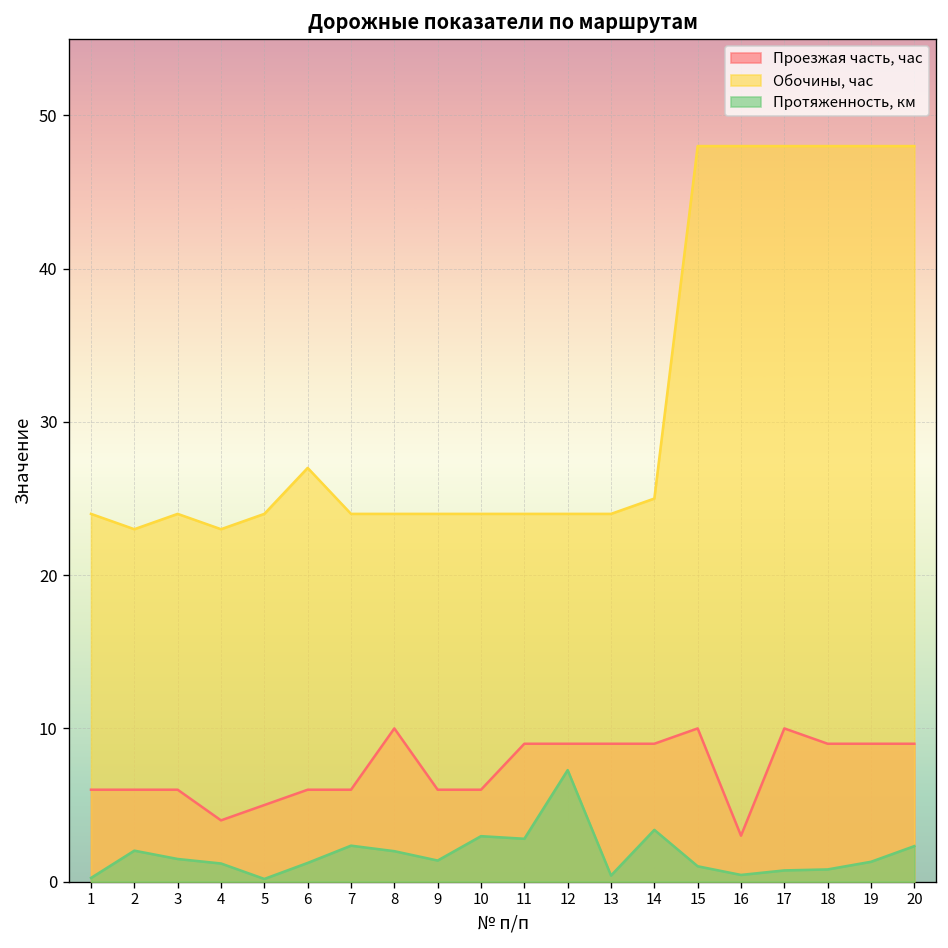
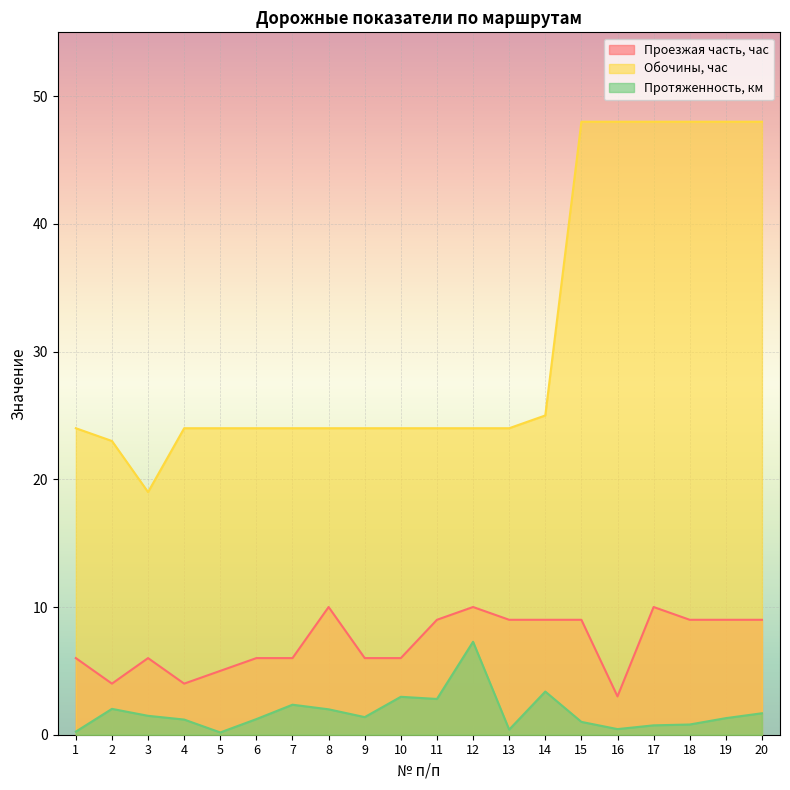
Проезжая часть, час, 2: 6 -> 4
Обочины, час, 3: 24 -> 19
Обочины, час, 4: 23 -> 24
Обочины, час, 6: 27 -> 24
Проезжая часть, час, 12: 9 -> 10
Проезжая часть, час, 15: 10 -> 9
Протяженность, км, 20: 2.3 -> 1.7
